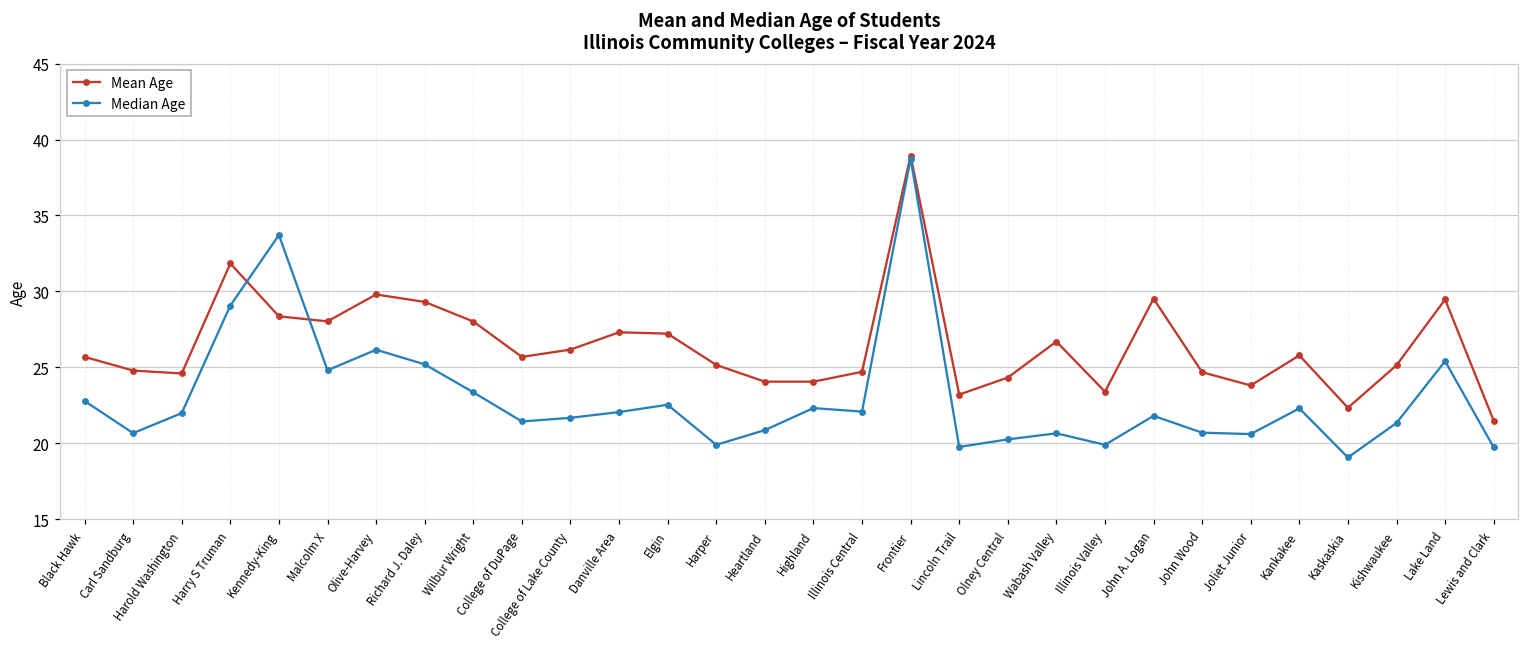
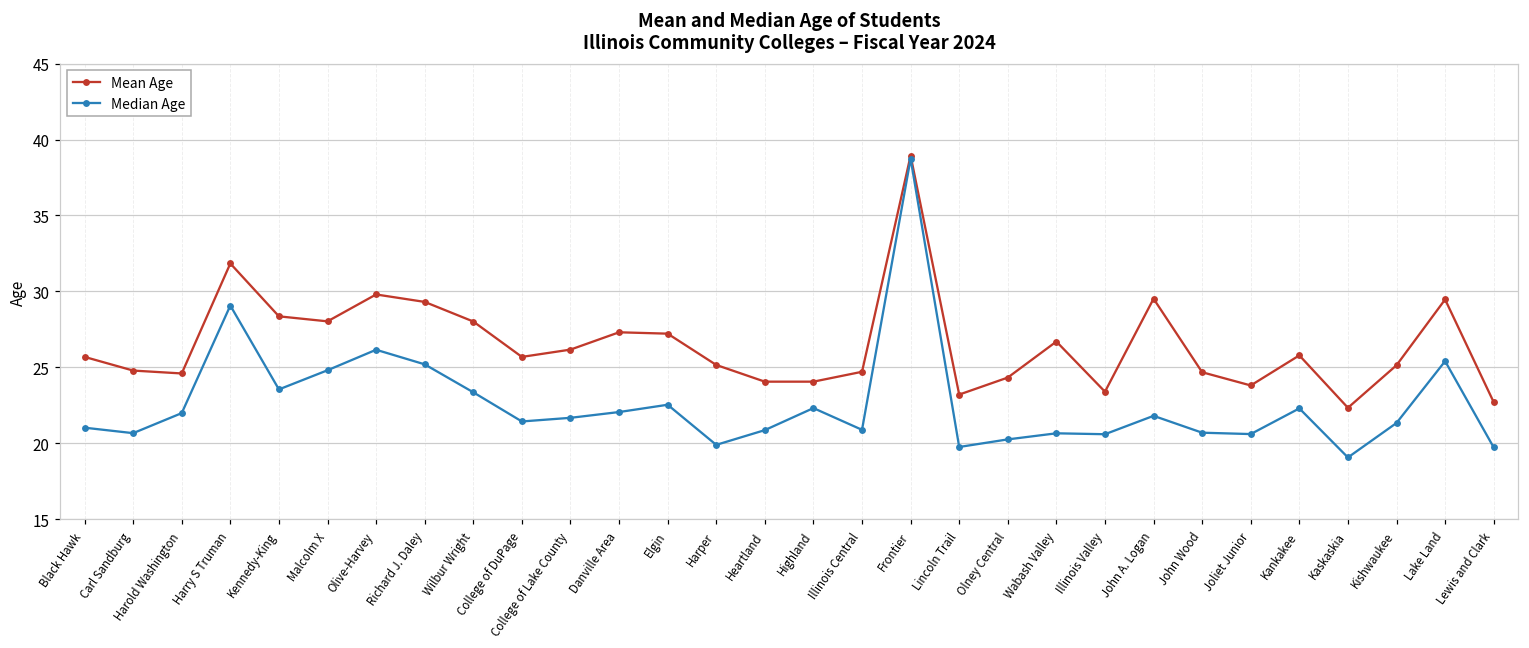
Median Age, Black Hawk: 22.8 -> 21.0
Median Age, Kennedy-King: 33.7 -> 23.6
Median Age, Illinois Central: 22.1 -> 20.9
Median Age, Illinois Valley: 19.9 -> 20.6
Mean Age, Lewis and Clark: 21.5 -> 22.7
